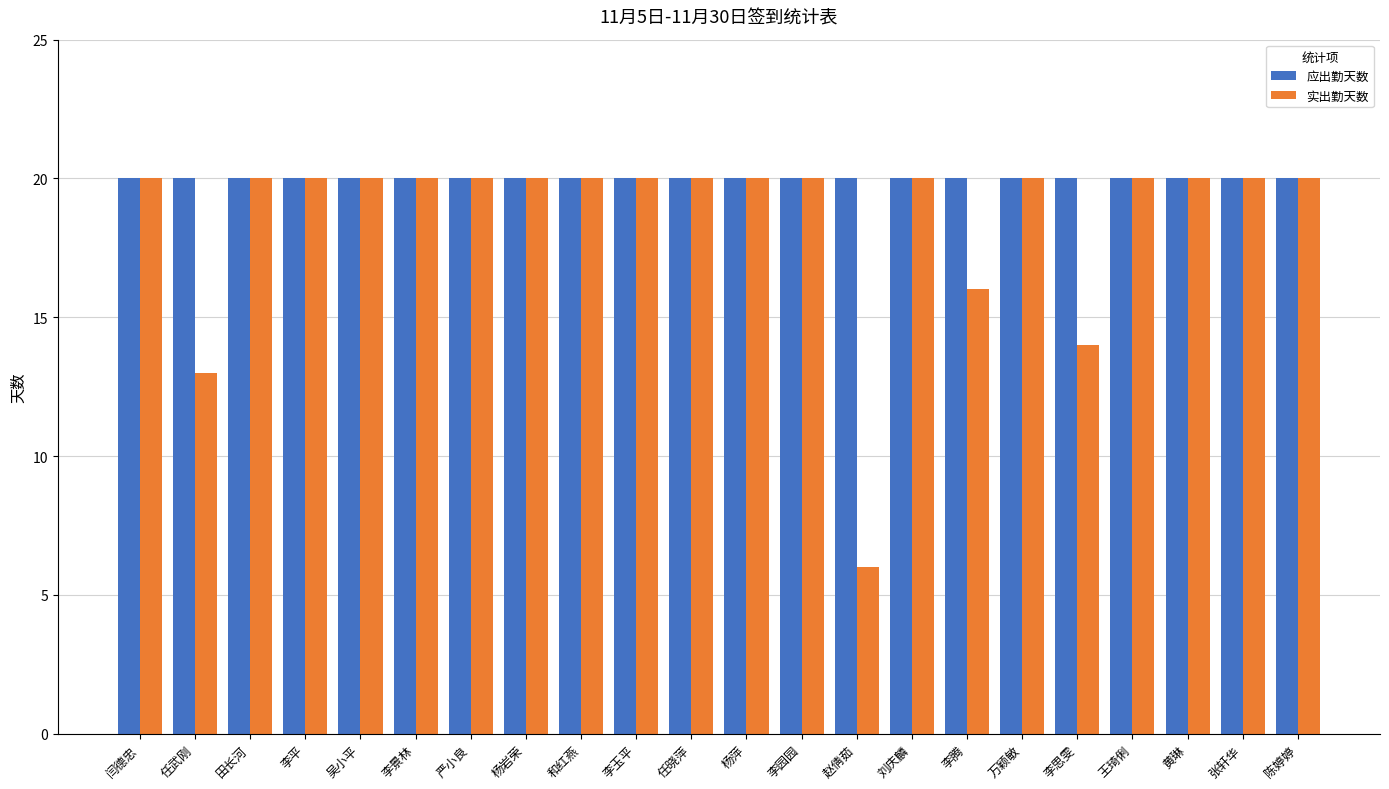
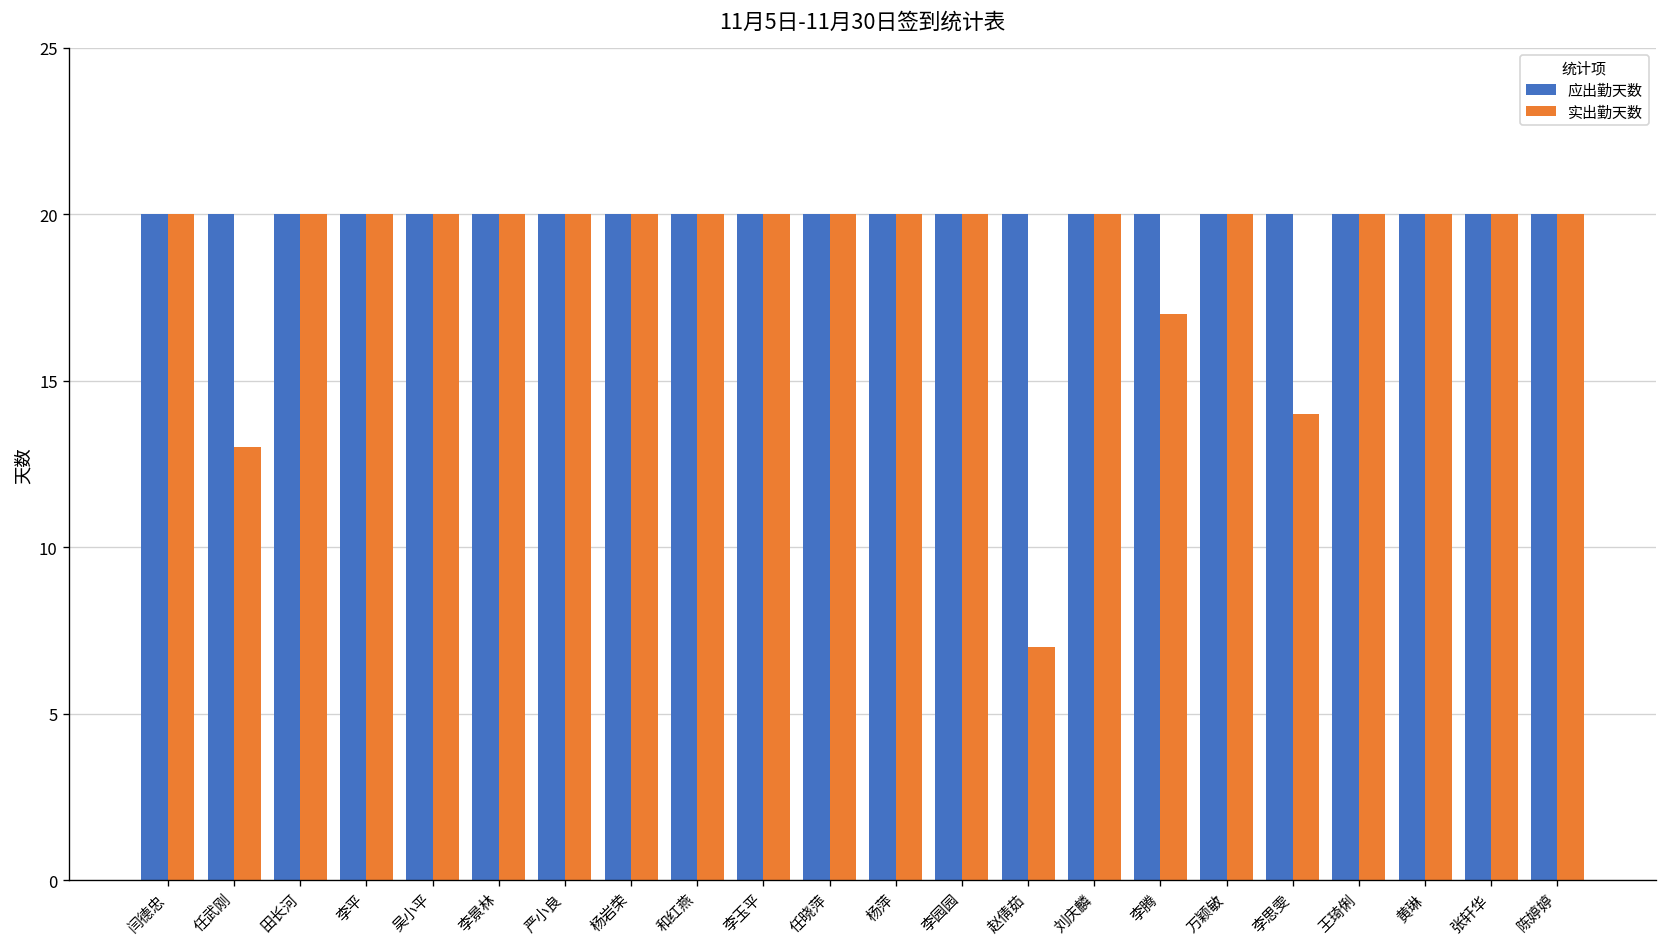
实出勤天数, 赵倩茹: 6 -> 7
实出勤天数, 李腾: 16 -> 17
